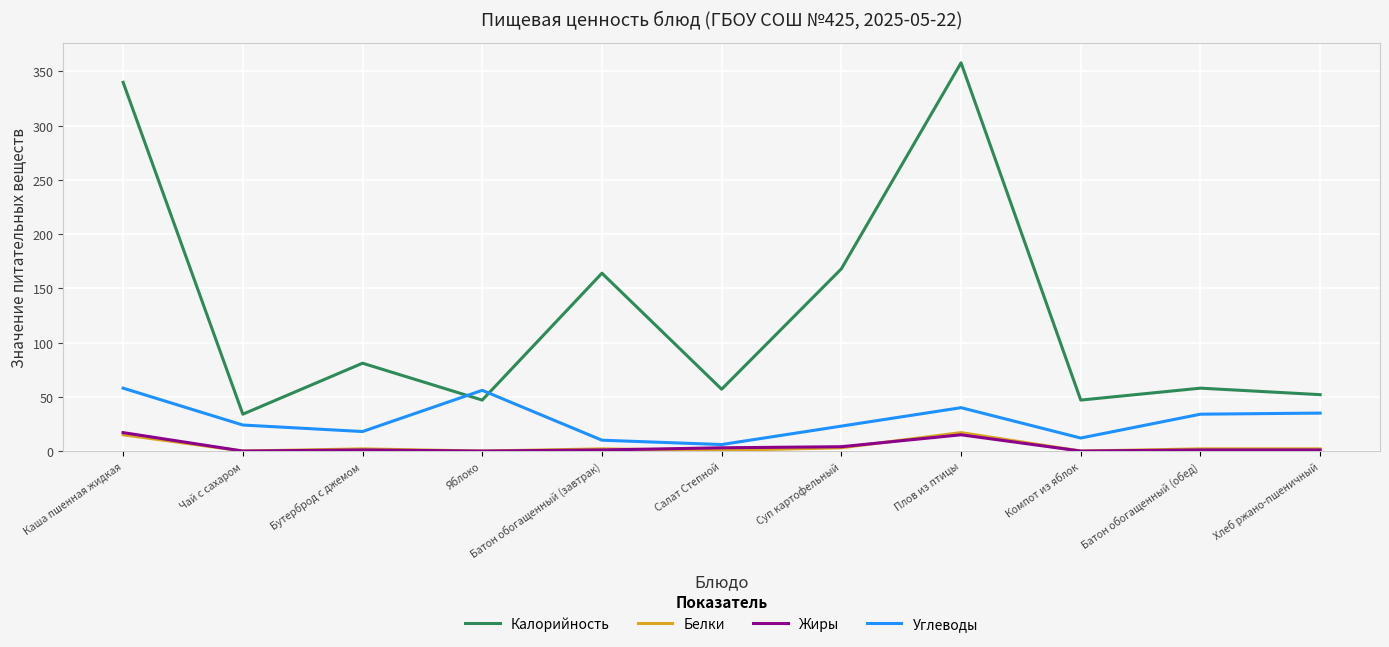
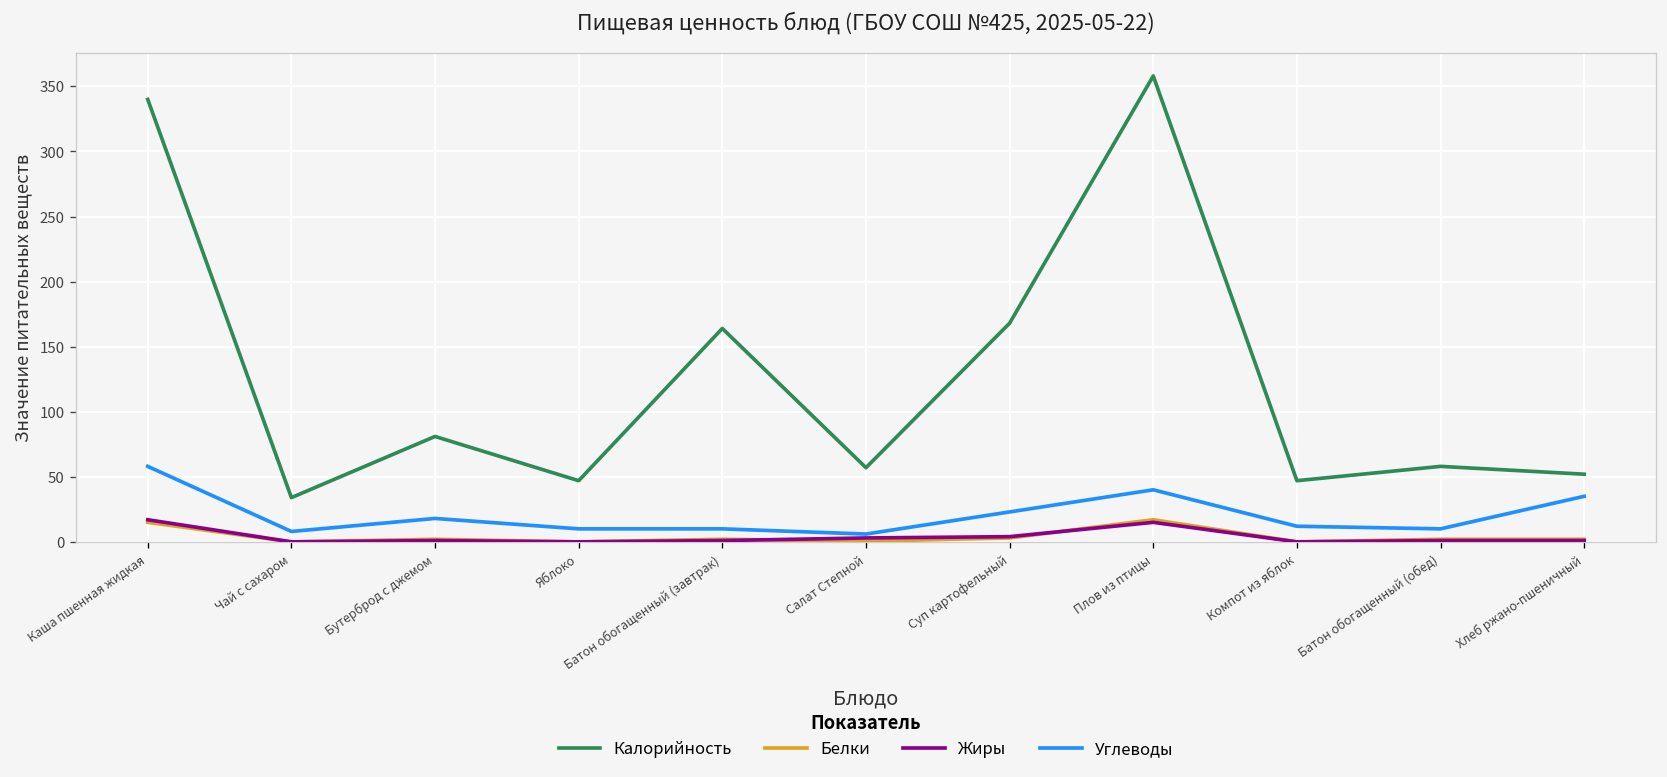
Углеводы, Чай с сахаром: 24 -> 8
Углеводы, Яблоко: 56 -> 10
Углеводы, Батон обогащенный (обед): 34 -> 10
